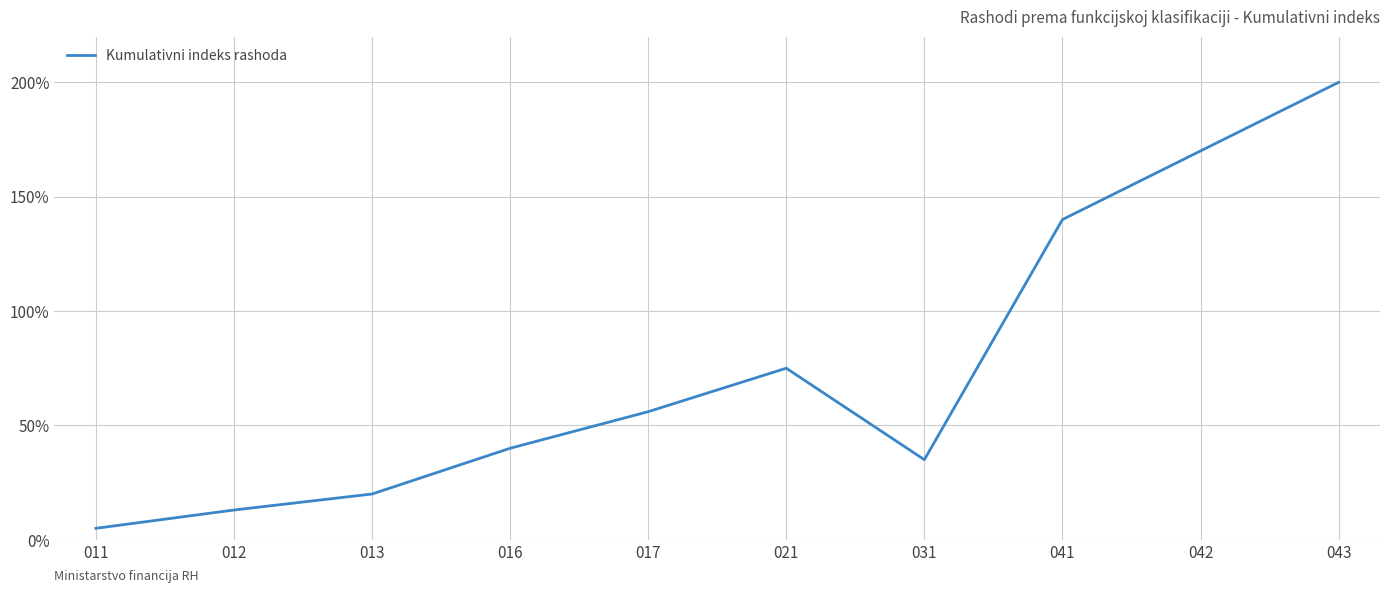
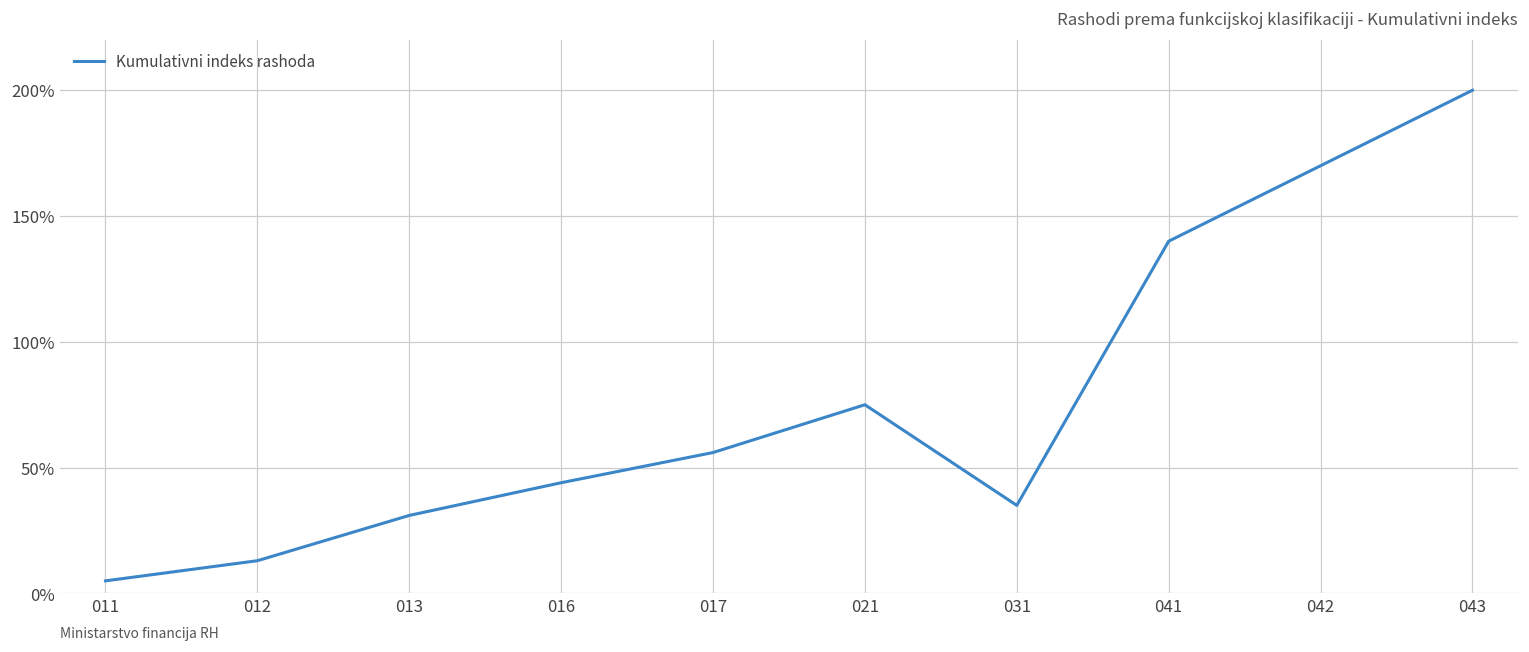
013: 20% -> 31%
016: 40% -> 44%
